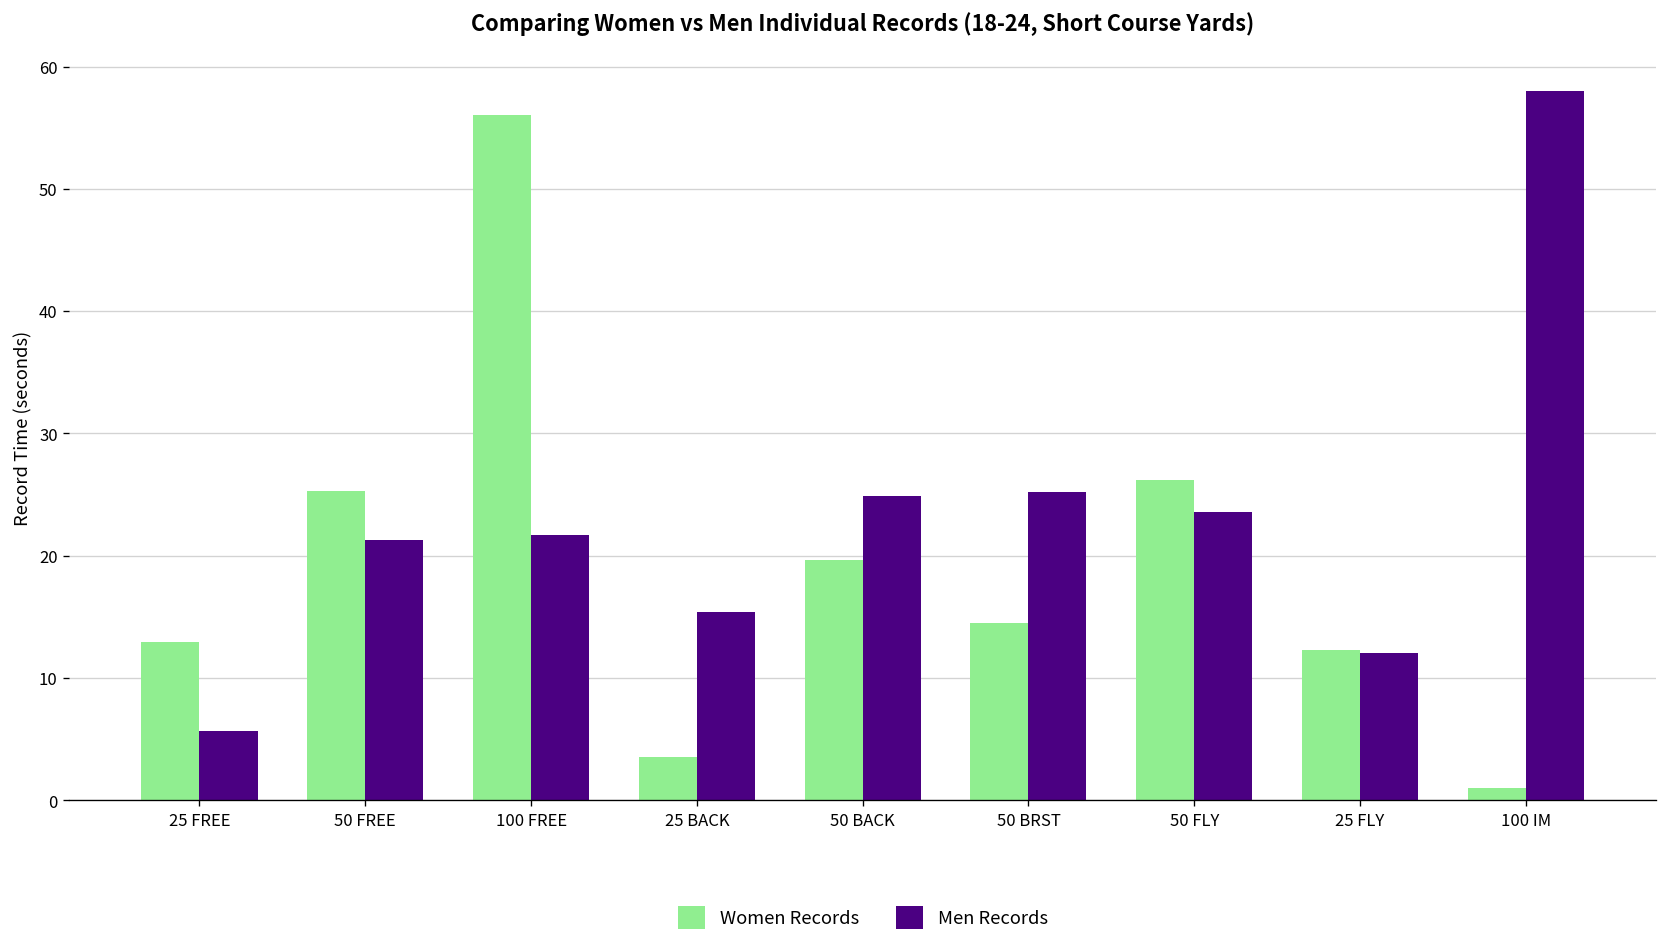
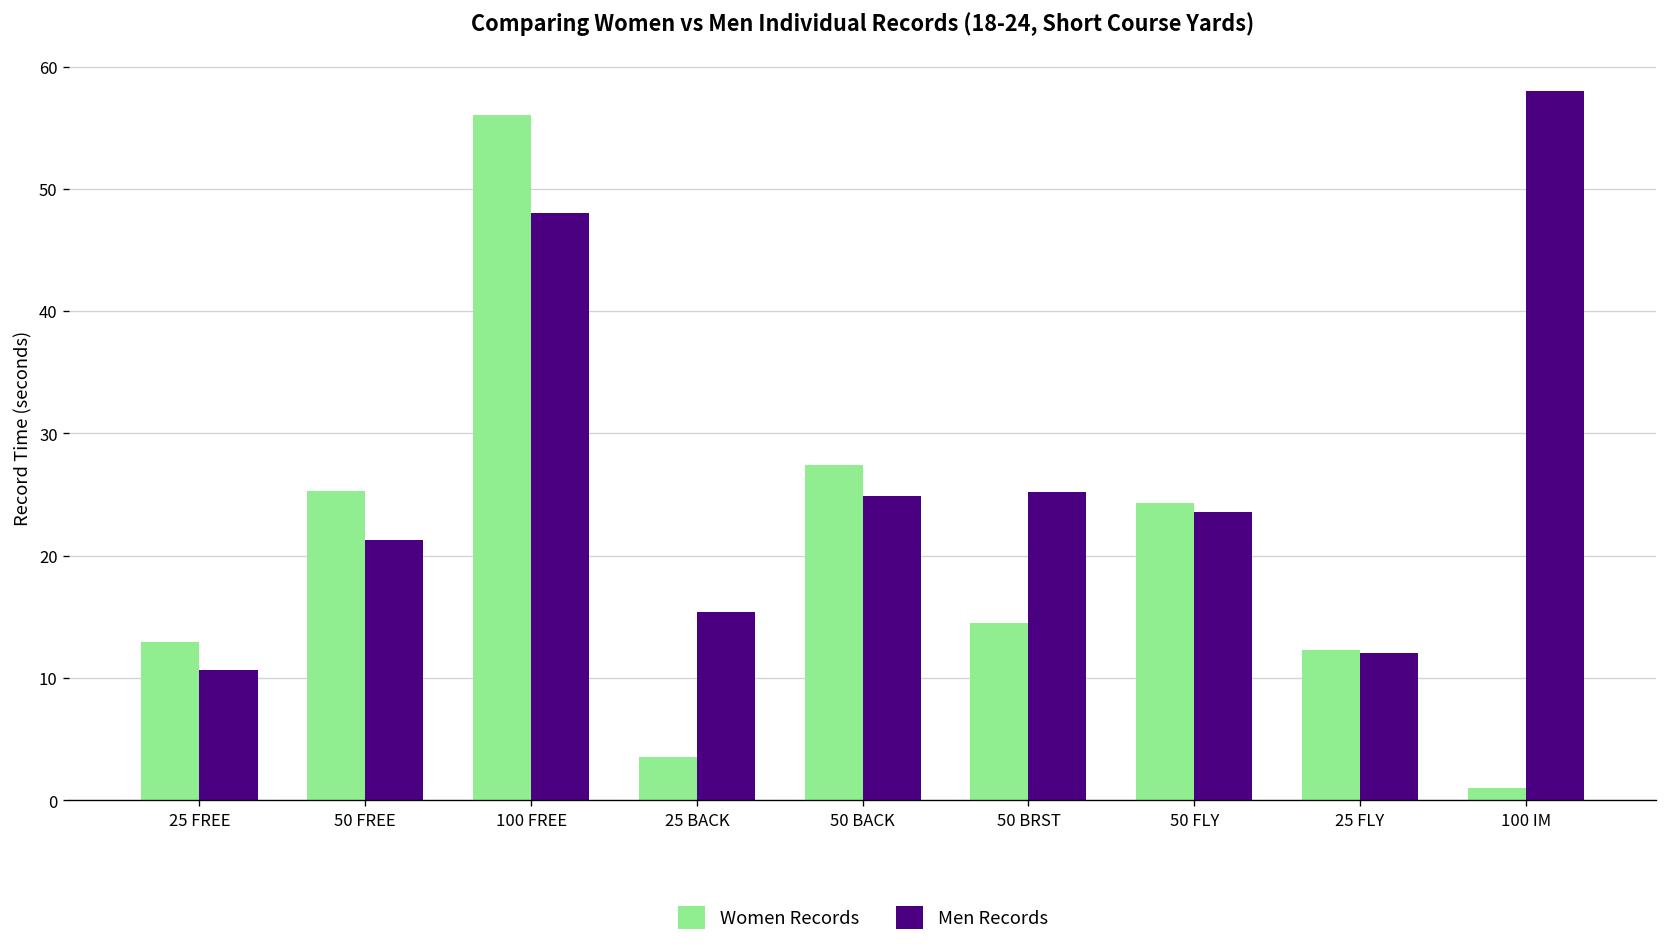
Men Records, 25 FREE: 5.7 -> 10.7
Men Records, 100 FREE: 21.7 -> 48.0
Women Records, 50 BACK: 19.7 -> 27.4
Women Records, 50 FLY: 26.2 -> 24.3
